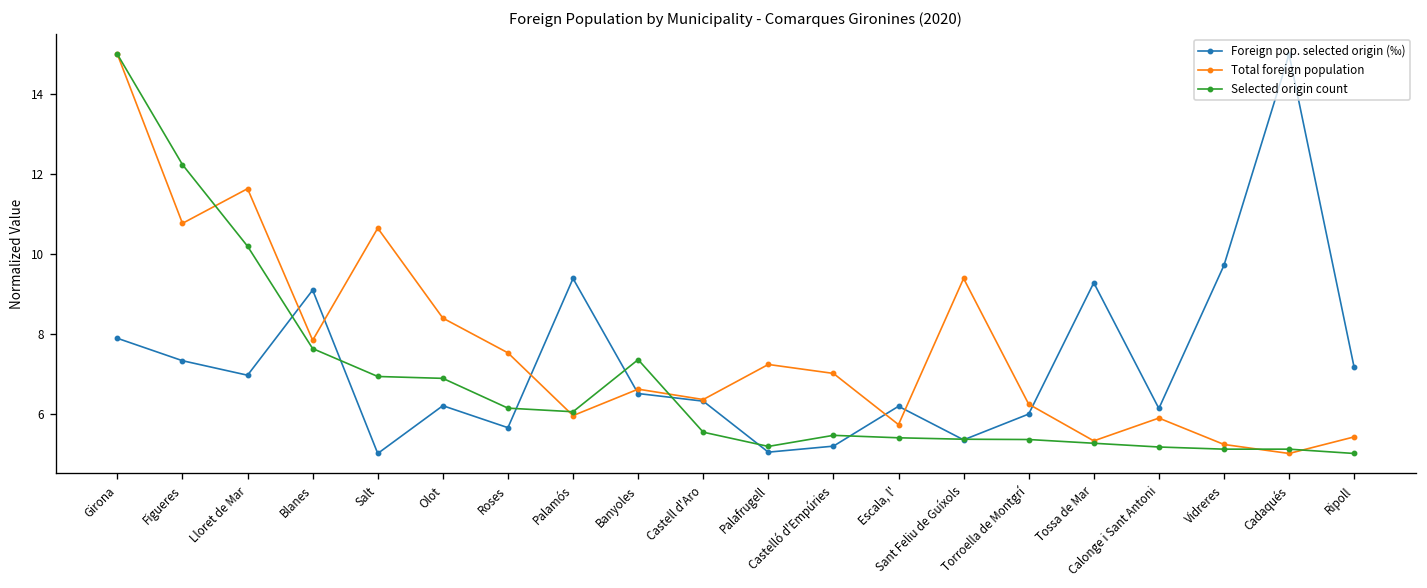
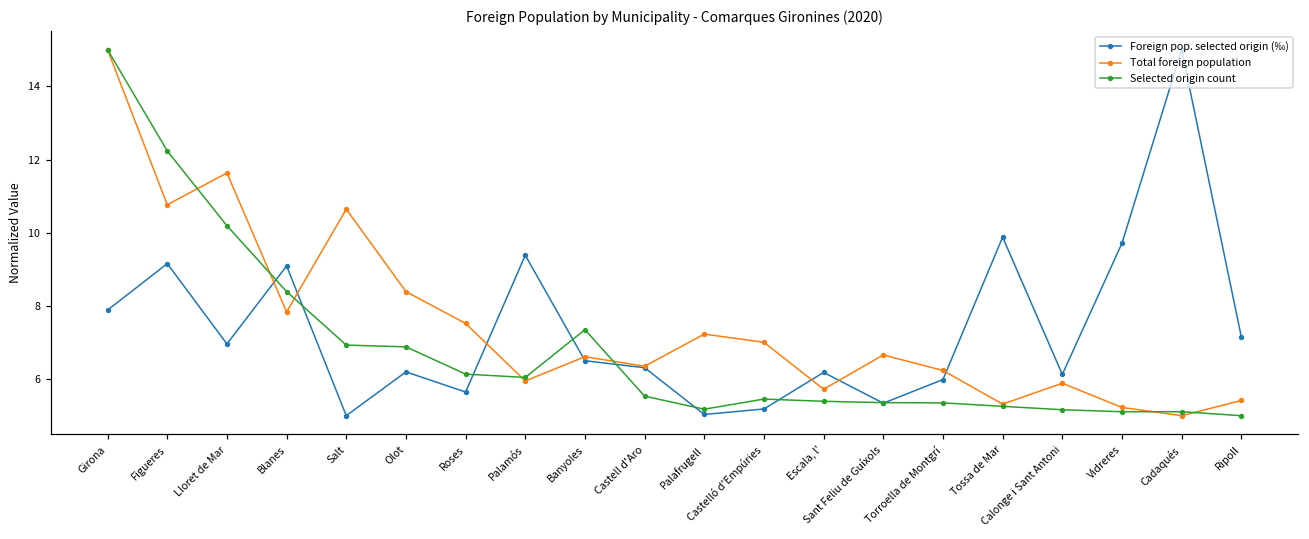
Foreign pop. selected origin (‰), Figueres: 7.3 -> 9.2
Selected origin count, Blanes: 7.6 -> 8.4
Total foreign population, Sant Feliu de Guíxols: 9.4 -> 6.7
Foreign pop. selected origin (‰), Tossa de Mar: 9.3 -> 9.9
